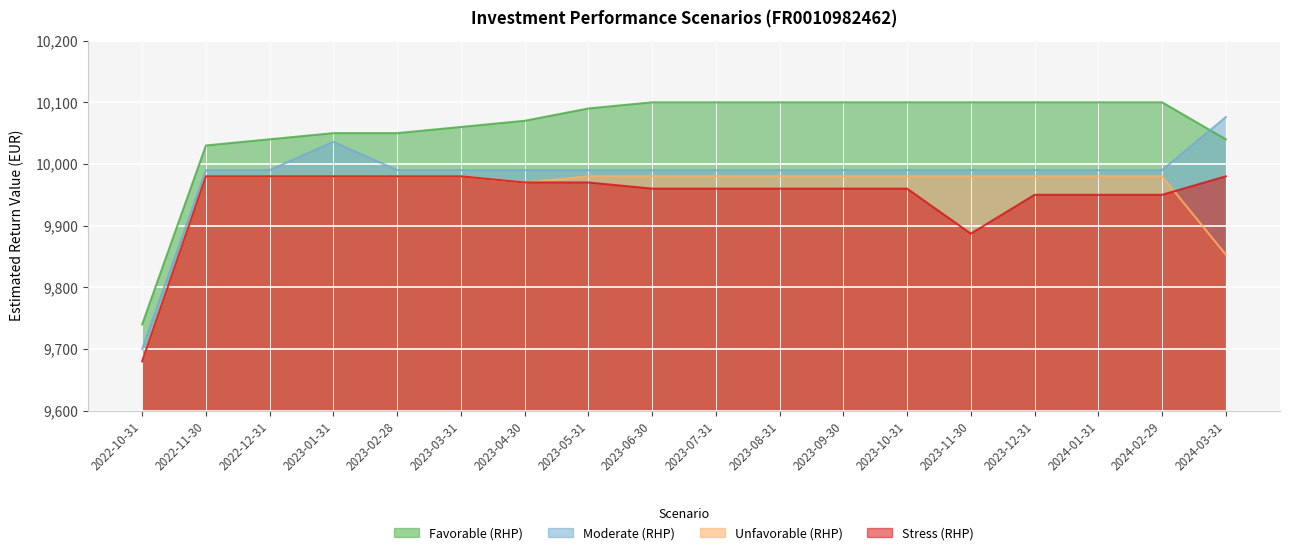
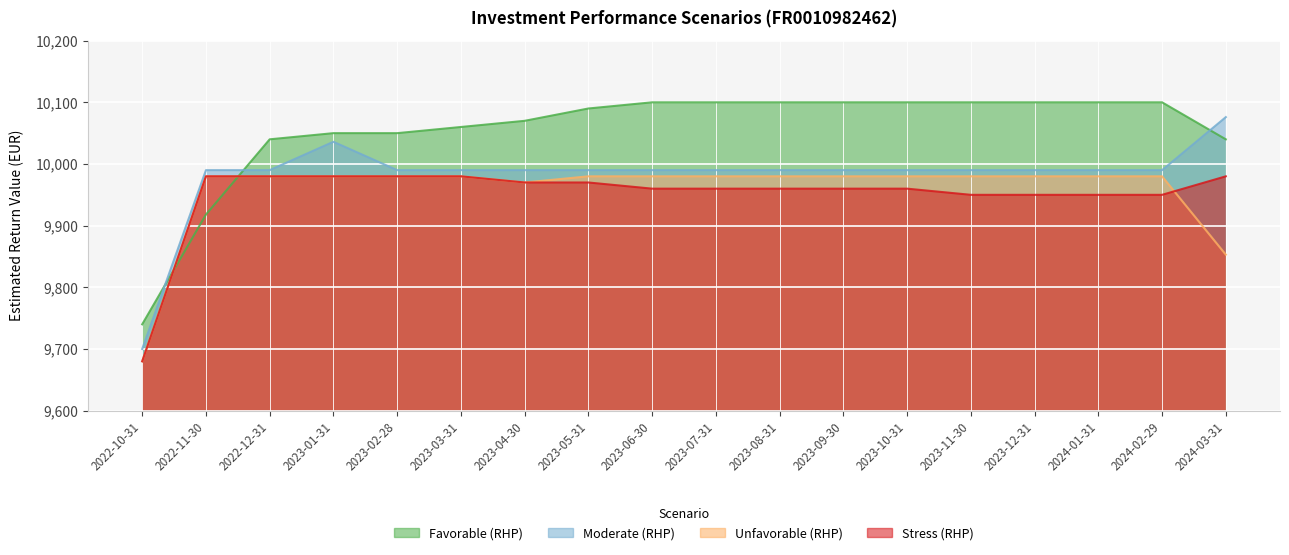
Favorable (RHP), 2022-11-30: 10,030 -> 9,920
Stress (RHP), 2023-11-30: 9,890 -> 9,950
